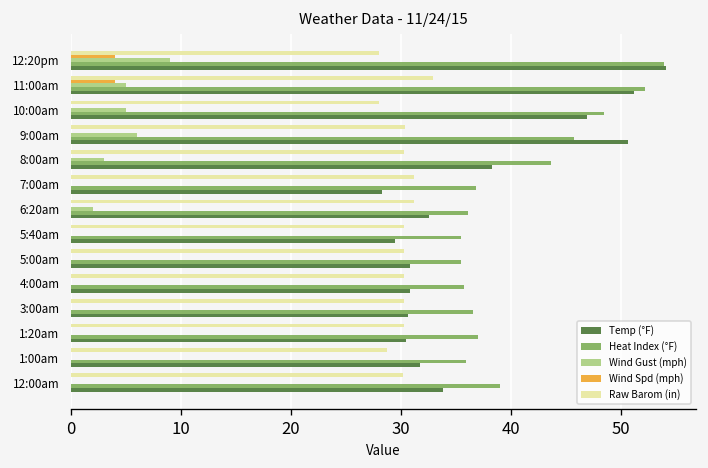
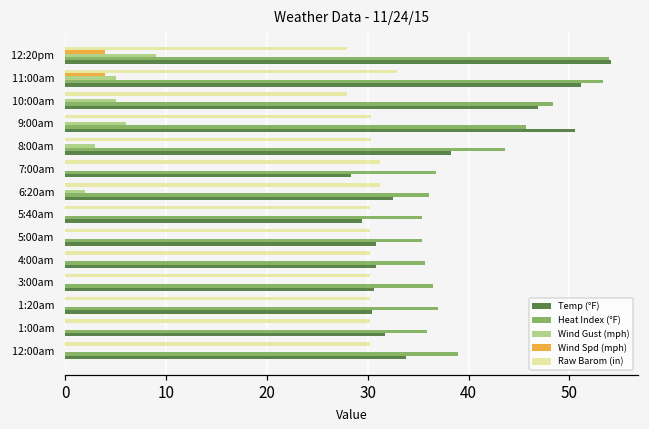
Heat Index (°F), 11:00am: 52 -> 53
Raw Barom (in), 1:00am: 29 -> 30
